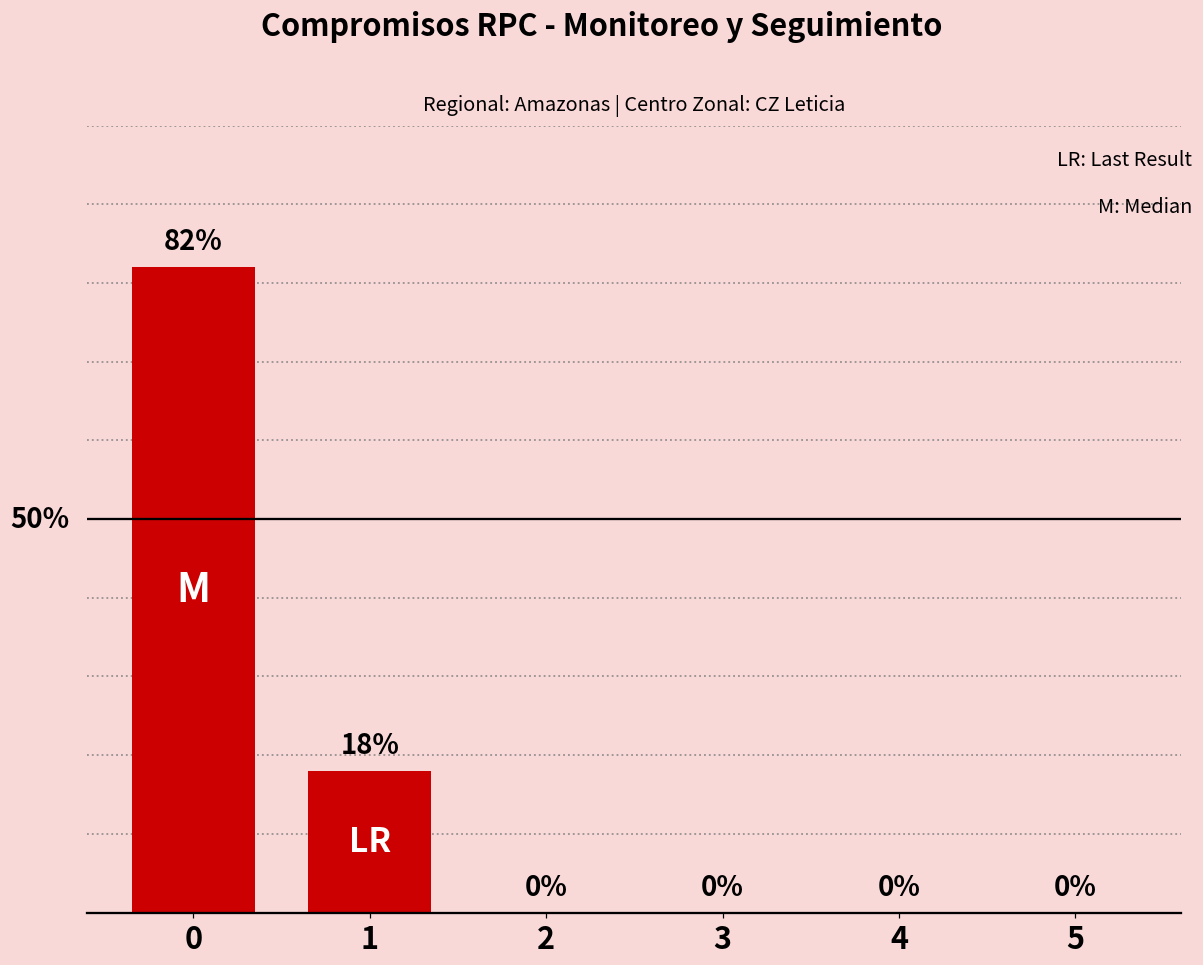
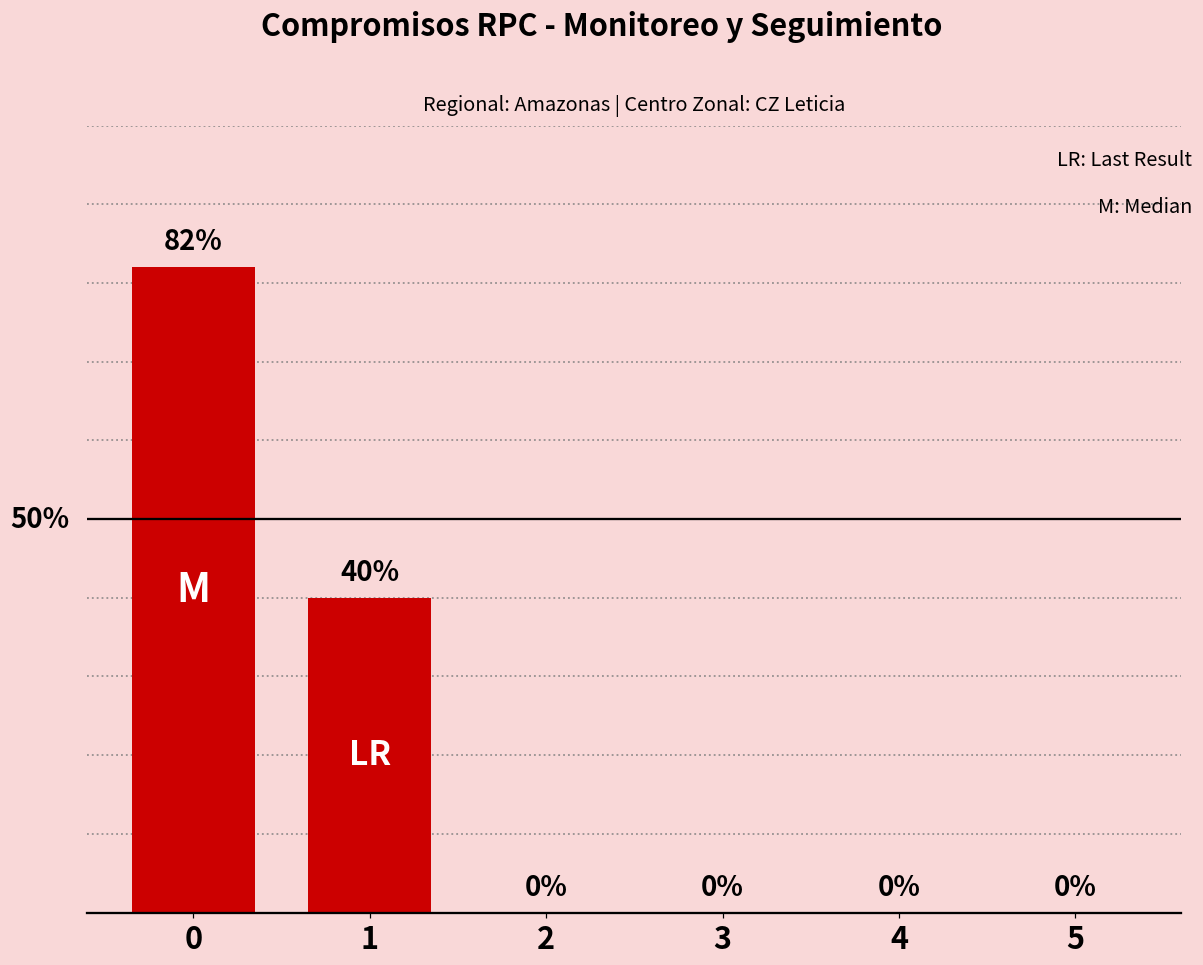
1: 18% -> 40%
